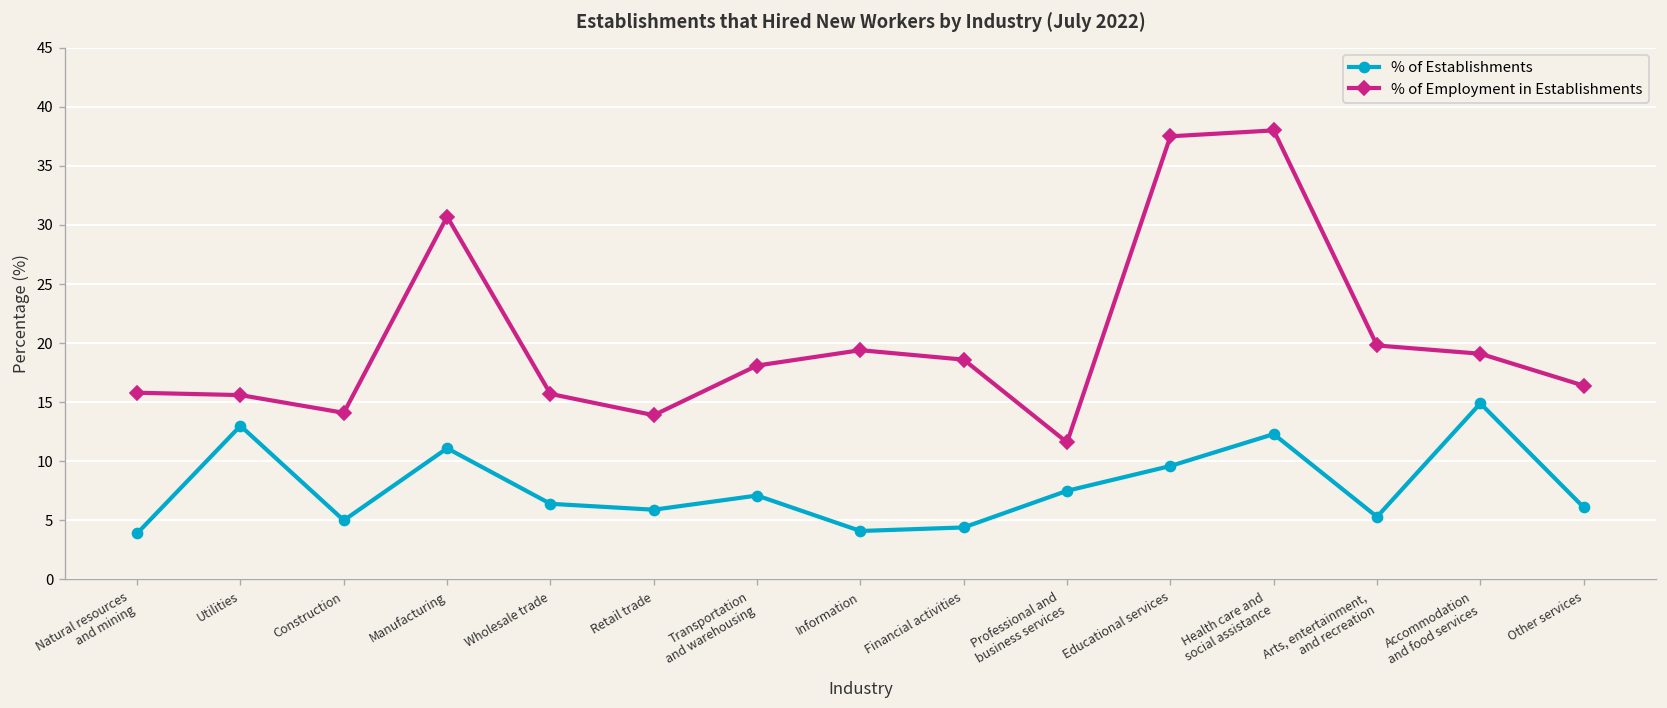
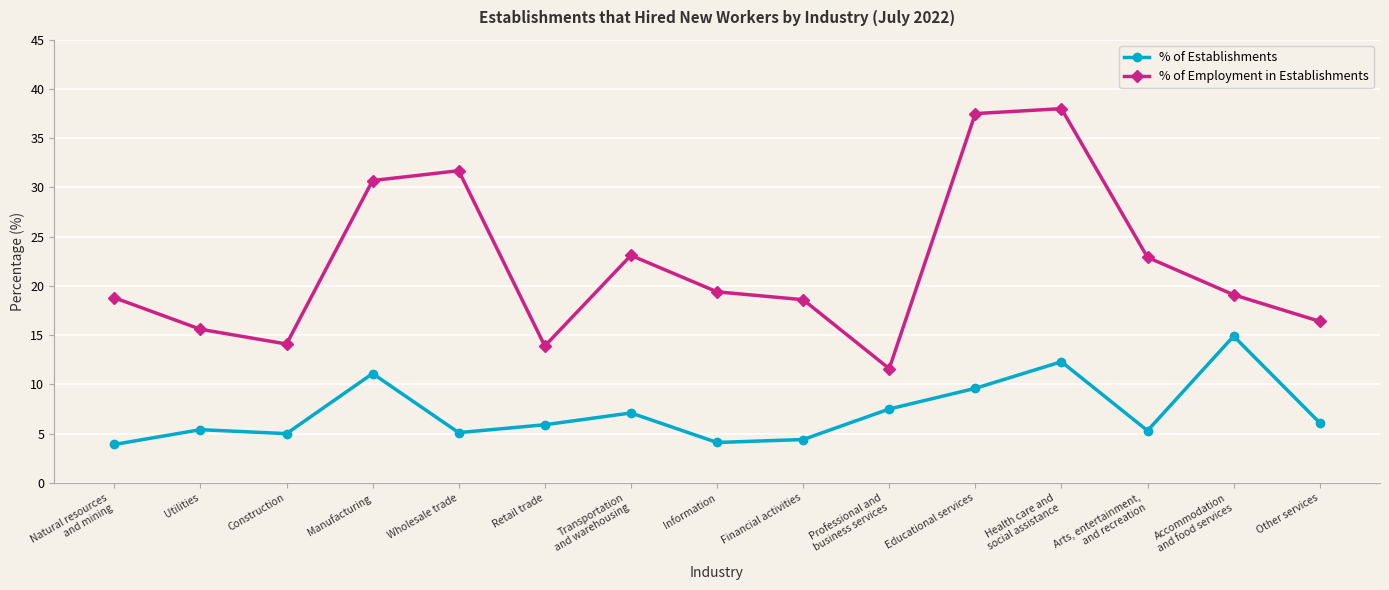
% of Employment in Establishments, Natural resources and mining: 16 -> 19
% of Establishments, Utilities: 13 -> 5
% of Establishments, Wholesale trade: 6 -> 5
% of Employment in Establishments, Wholesale trade: 16 -> 32
% of Employment in Establishments, Transportation and warehousing: 18 -> 23
% of Employment in Establishments, Arts, entertainment, and recreation: 20 -> 23
